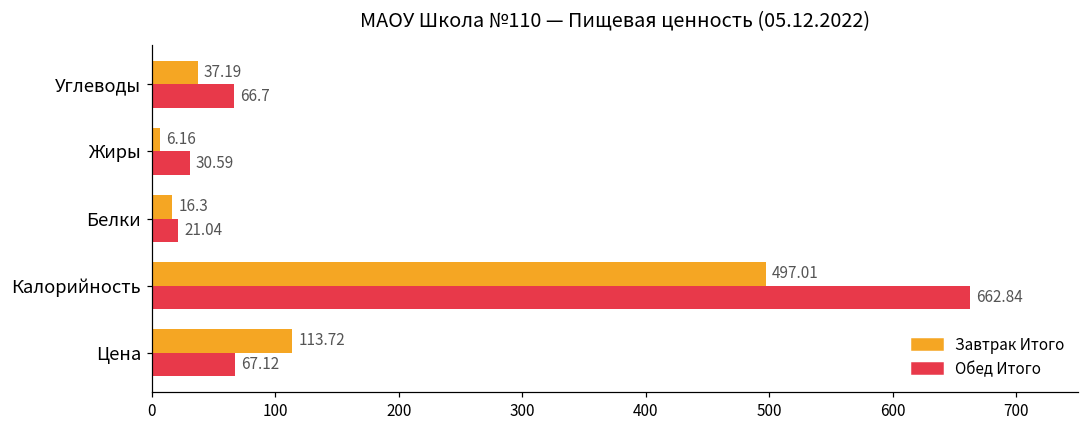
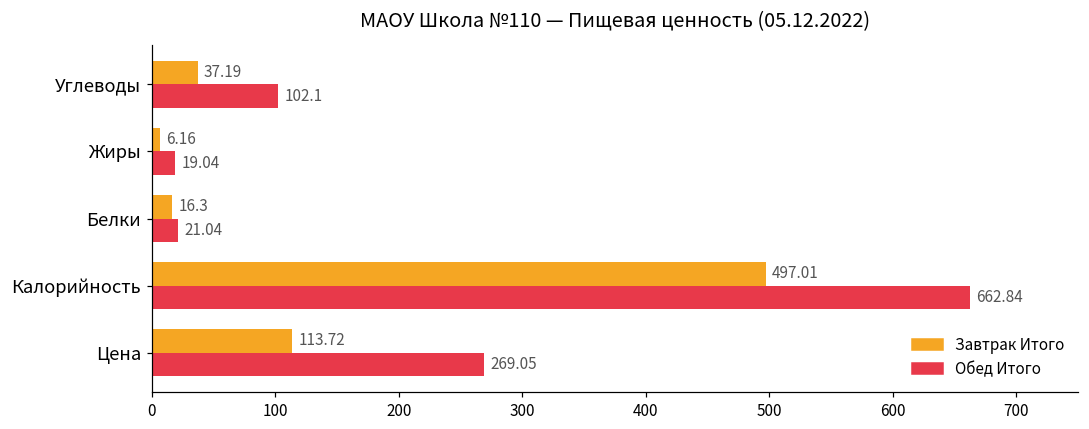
Обед Итого, Углеводы: 66.7 -> 102.1
Обед Итого, Жиры: 30.59 -> 19.04
Обед Итого, Цена: 67.12 -> 269.05
